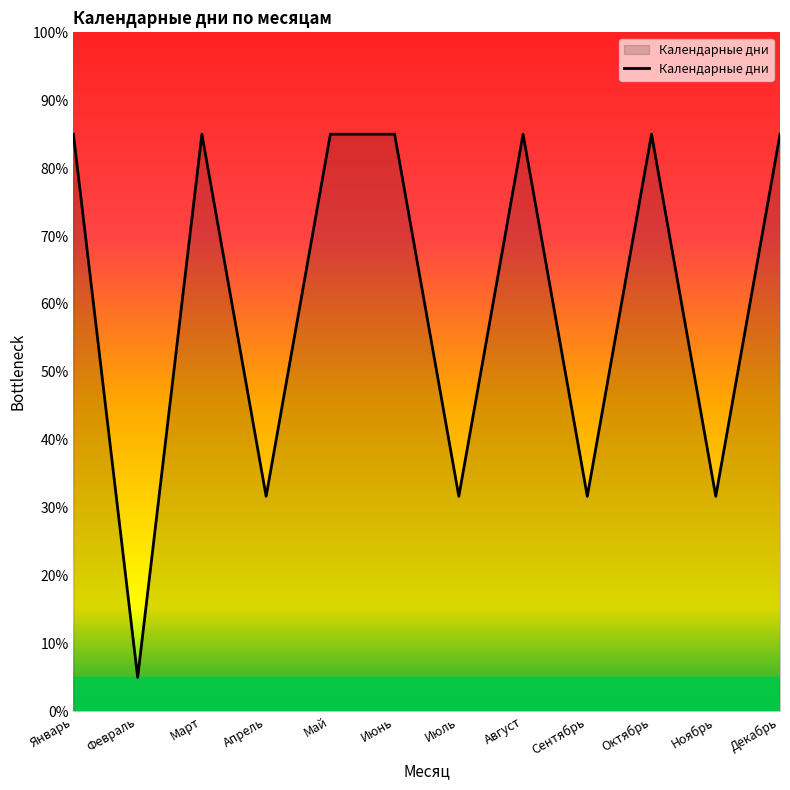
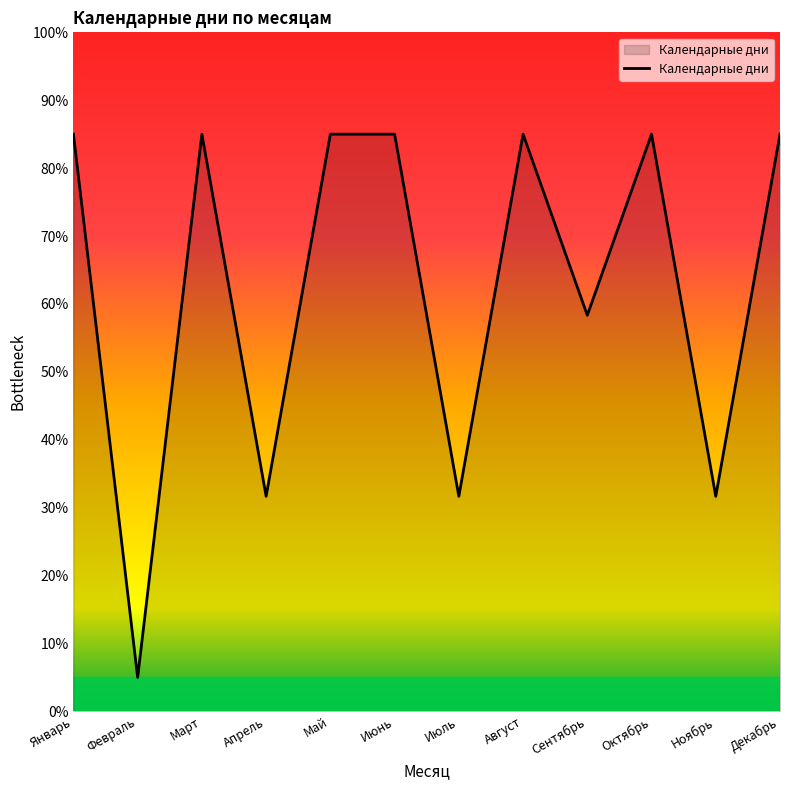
Сентябрь: 32% -> 58%
